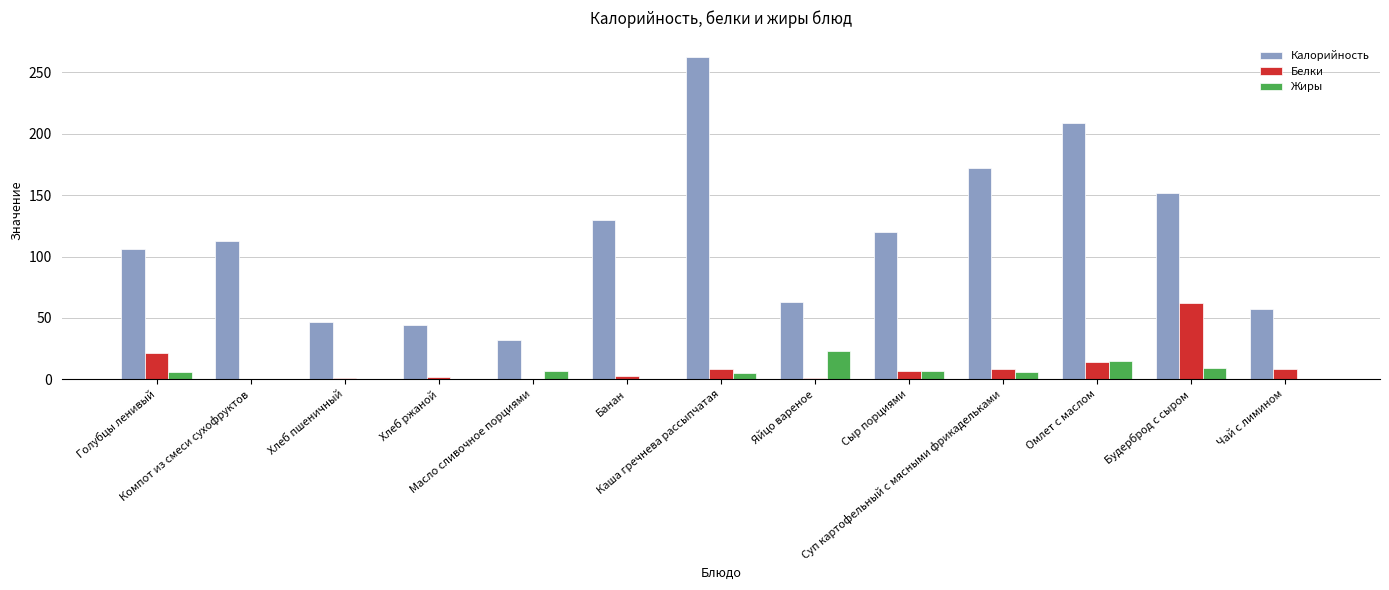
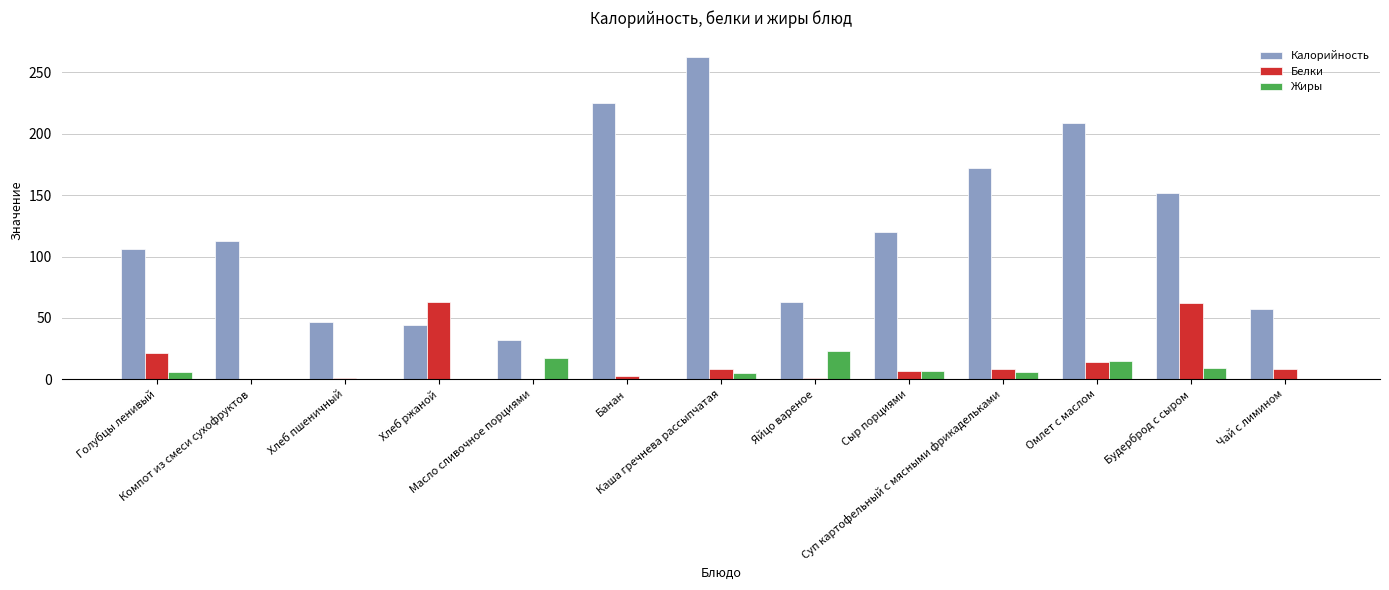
Белки, Хлеб ржаной: 2 -> 63
Жиры, Масло сливочное порциями: 7 -> 17
Калорийность, Банан: 130 -> 225
